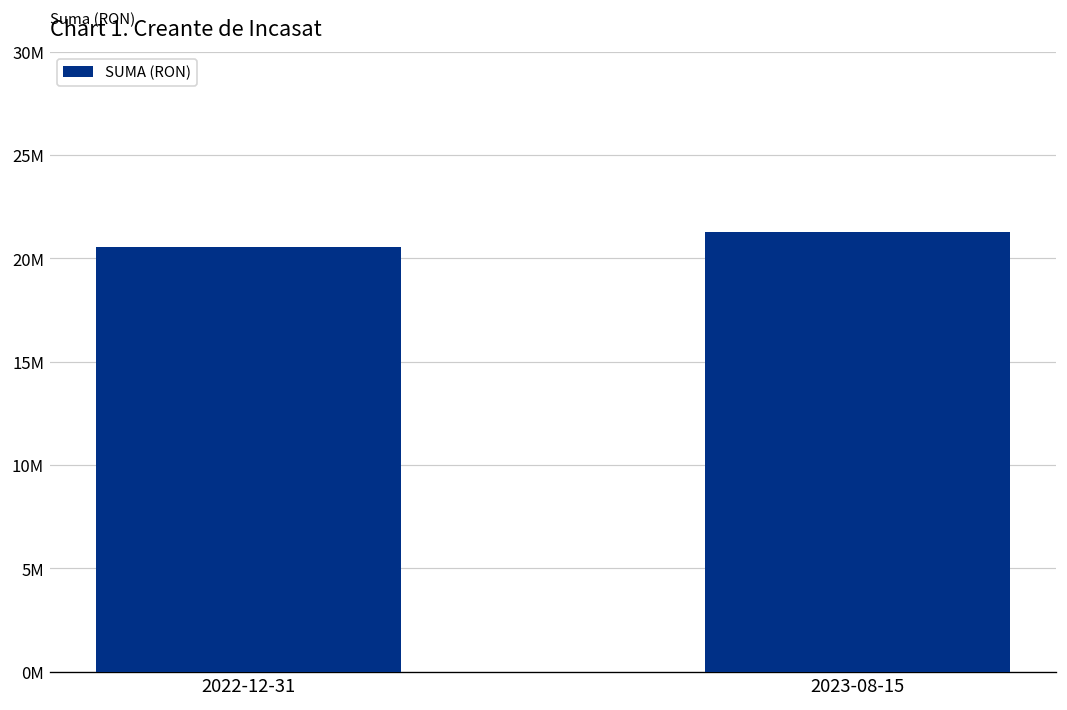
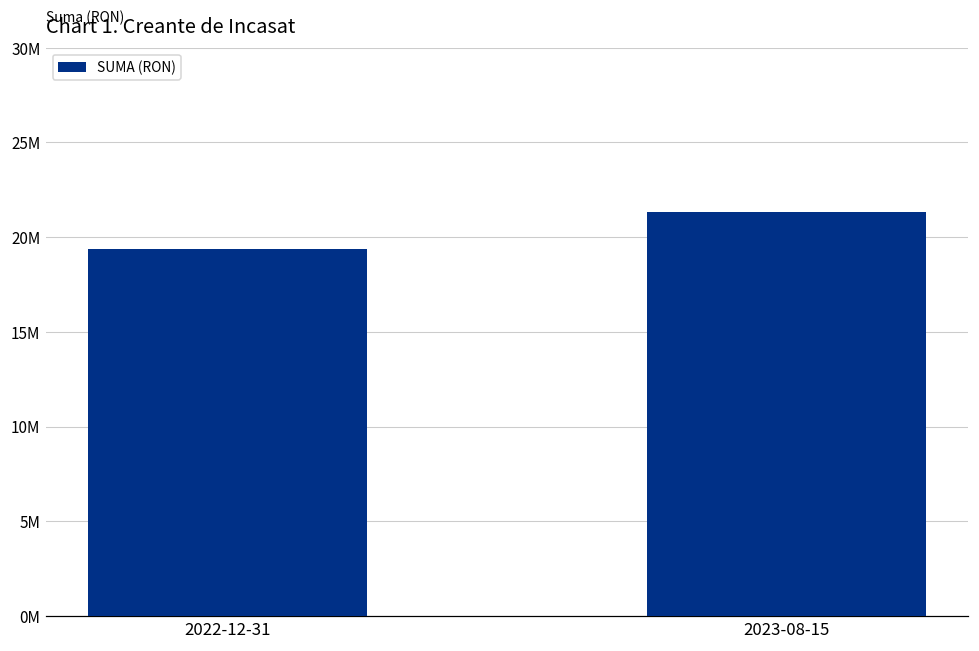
2022-12-31: 20500000 -> 19400000
